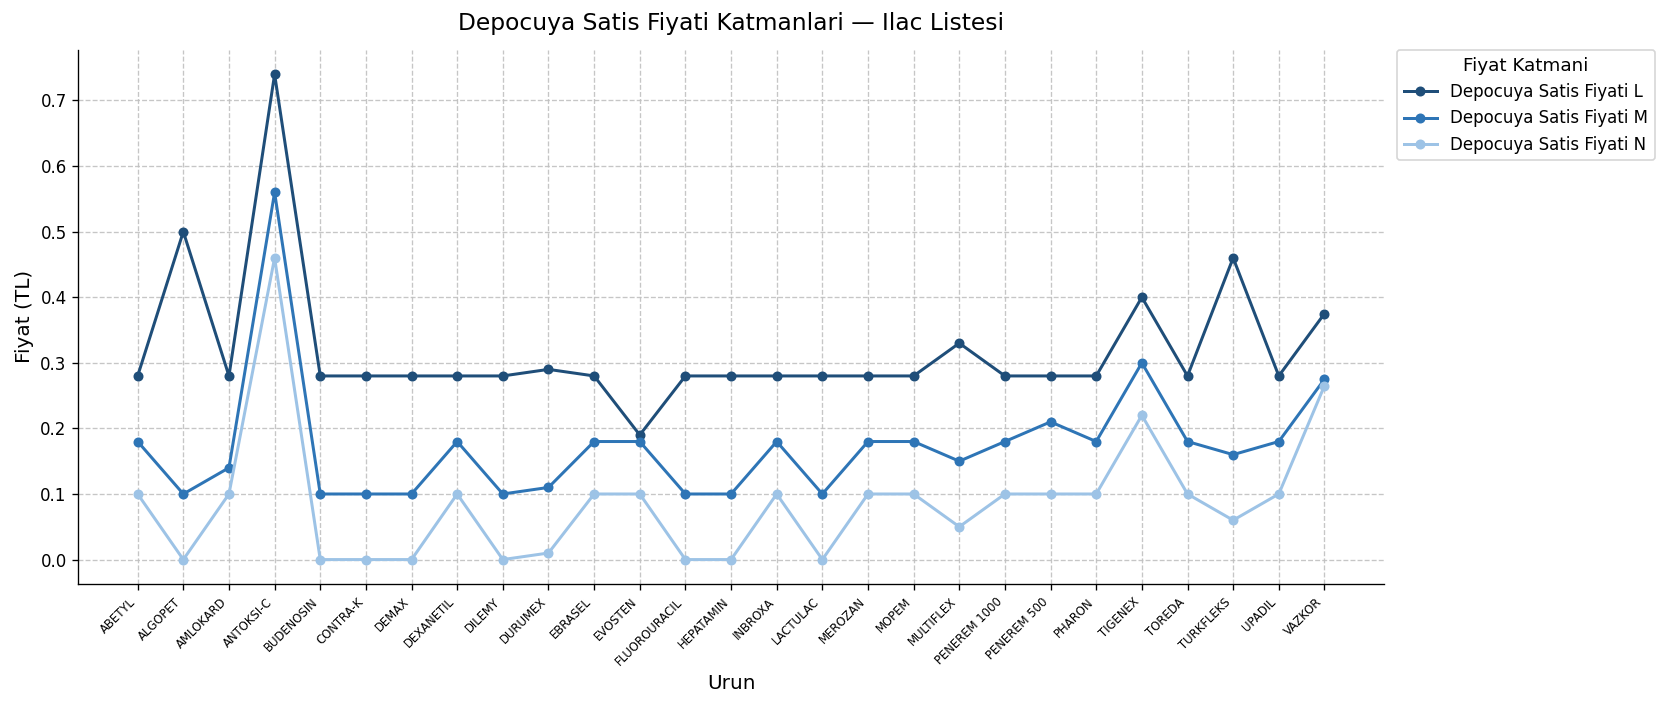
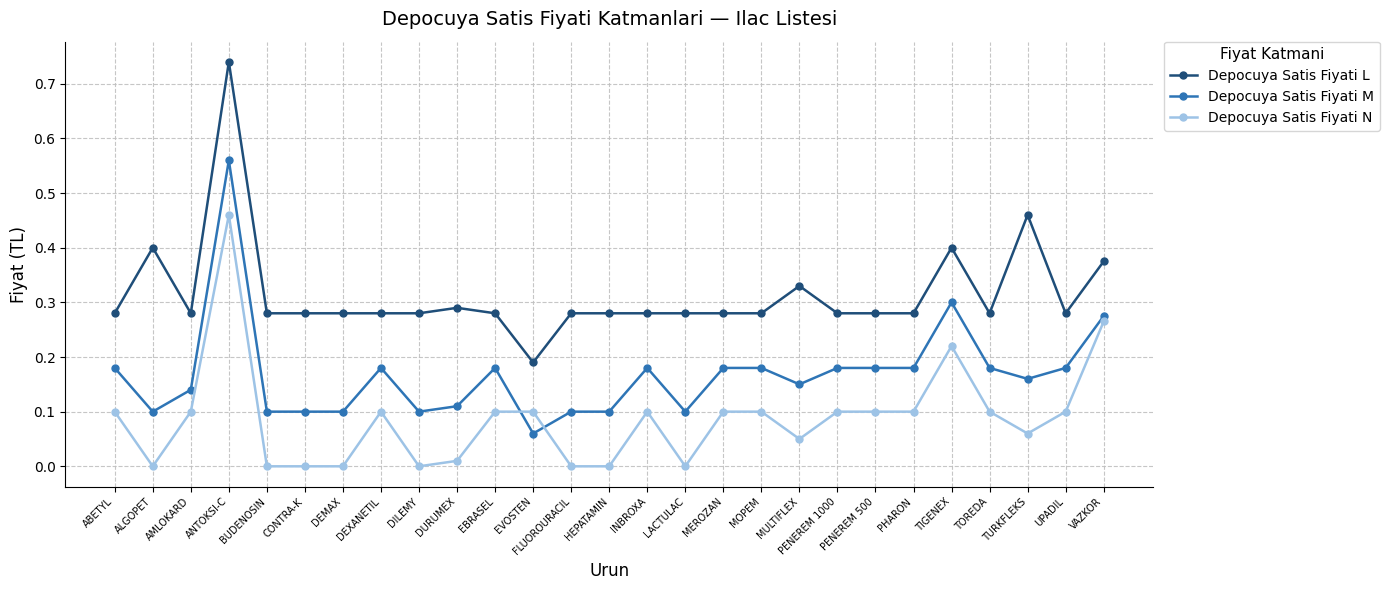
Depocuya Satis Fiyati L, ALGOPET: 0.5 -> 0.4
Depocuya Satis Fiyati M, EVOSTEN: 0.18 -> 0.06
Depocuya Satis Fiyati M, PENEREM 500: 0.21 -> 0.18
